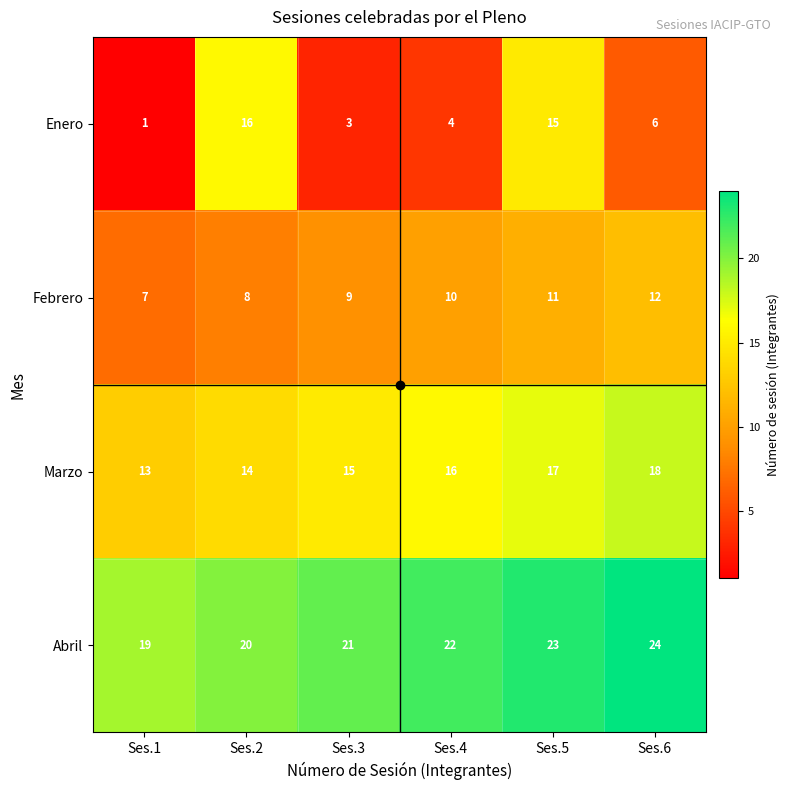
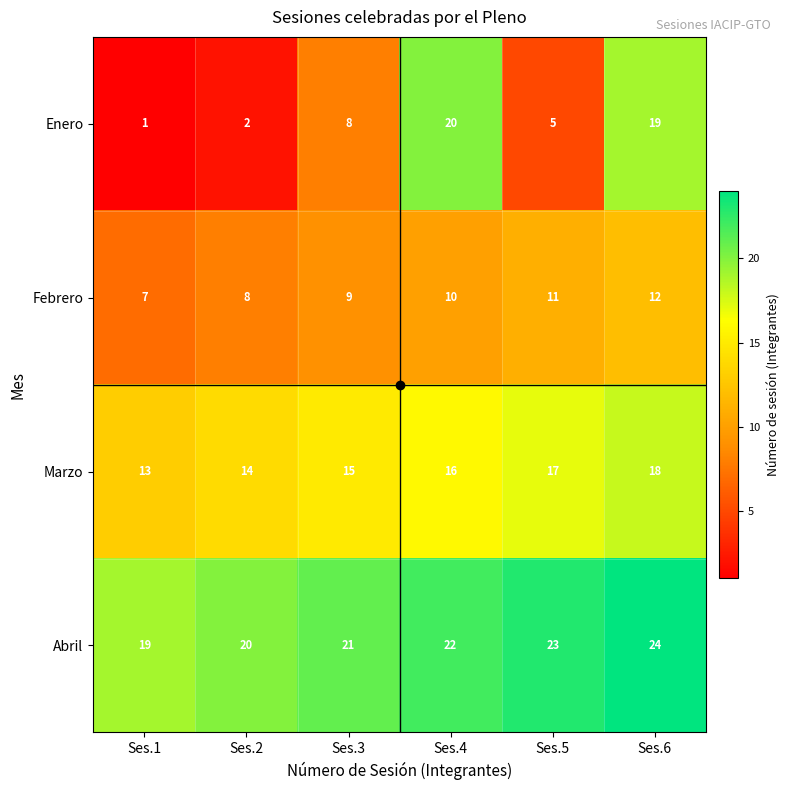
Enero, Ses.2: 16 -> 2
Enero, Ses.3: 3 -> 8
Enero, Ses.4: 4 -> 20
Enero, Ses.5: 15 -> 5
Enero, Ses.6: 6 -> 19
